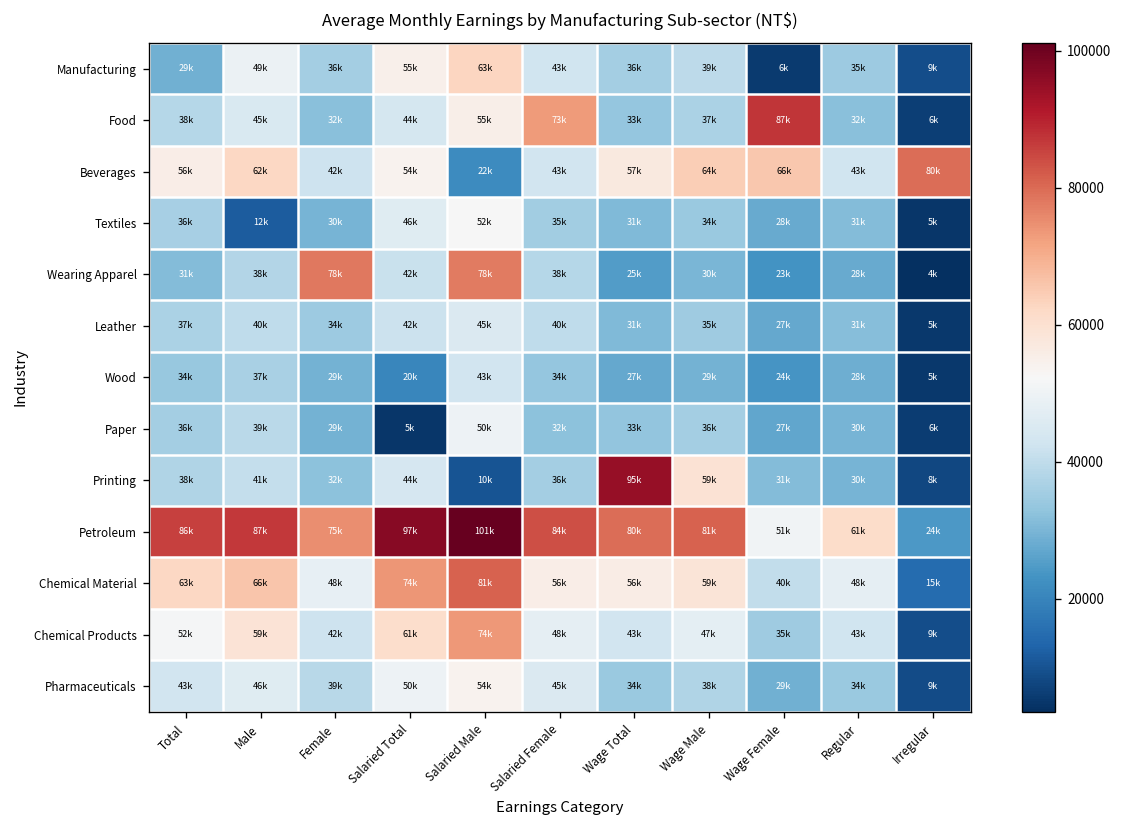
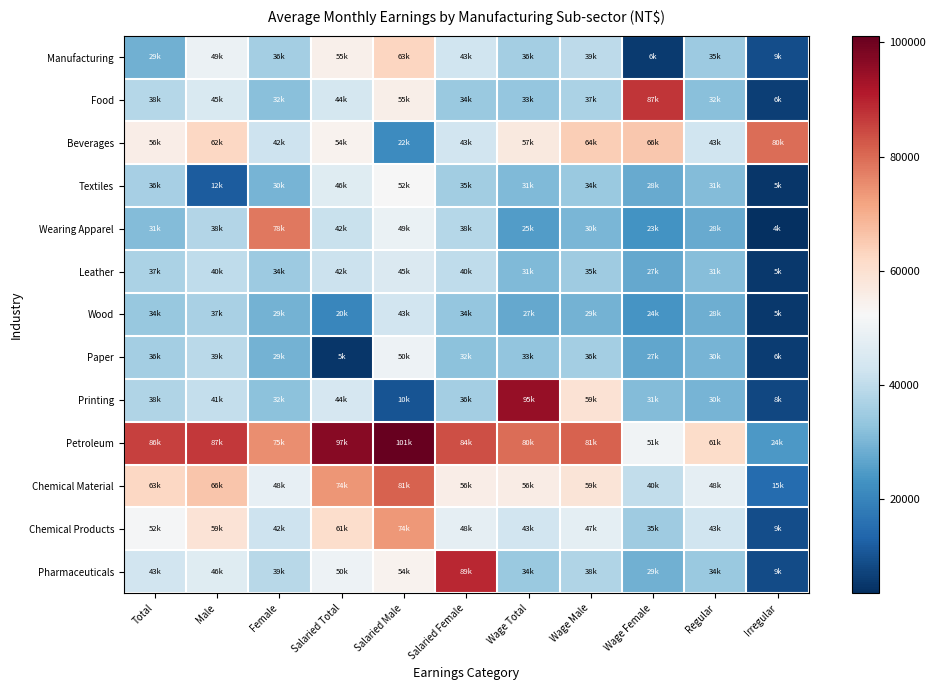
Food, Salaried Female: 73k -> 34k
Wearing Apparel, Salaried Male: 78k -> 49k
Pharmaceuticals, Salaried Female: 45k -> 89k
